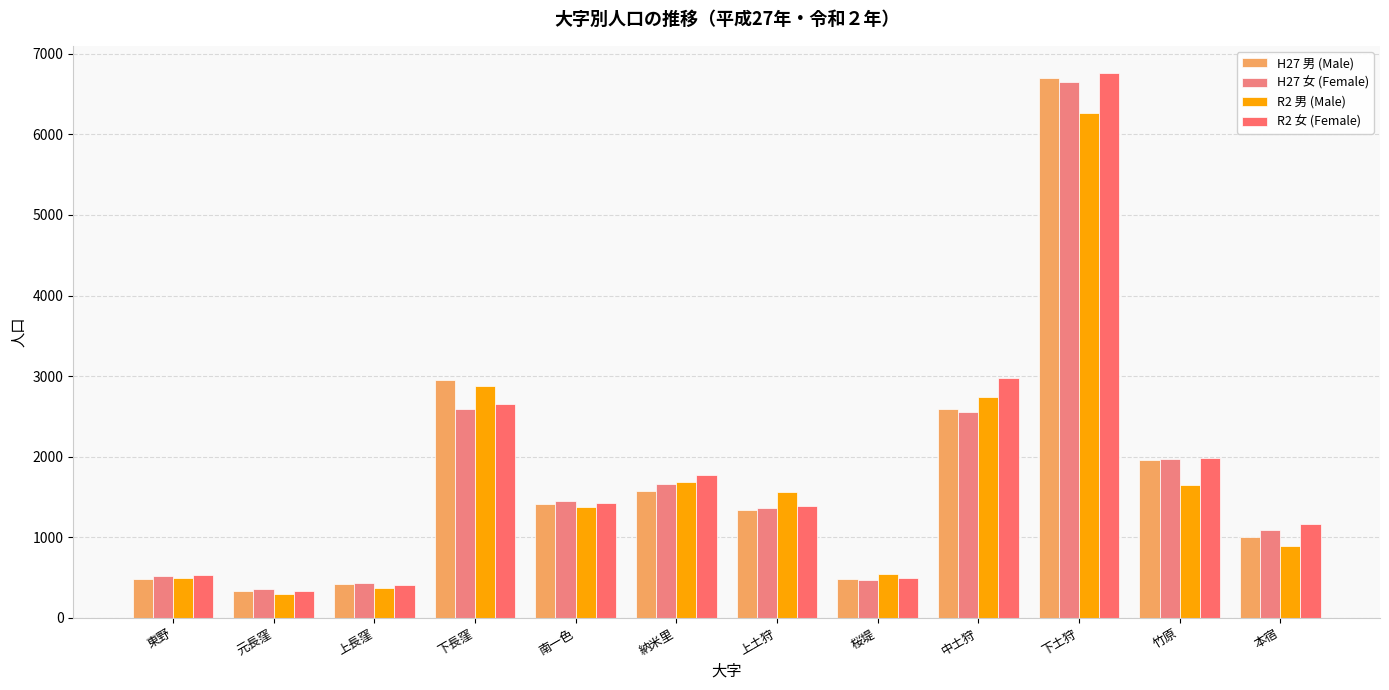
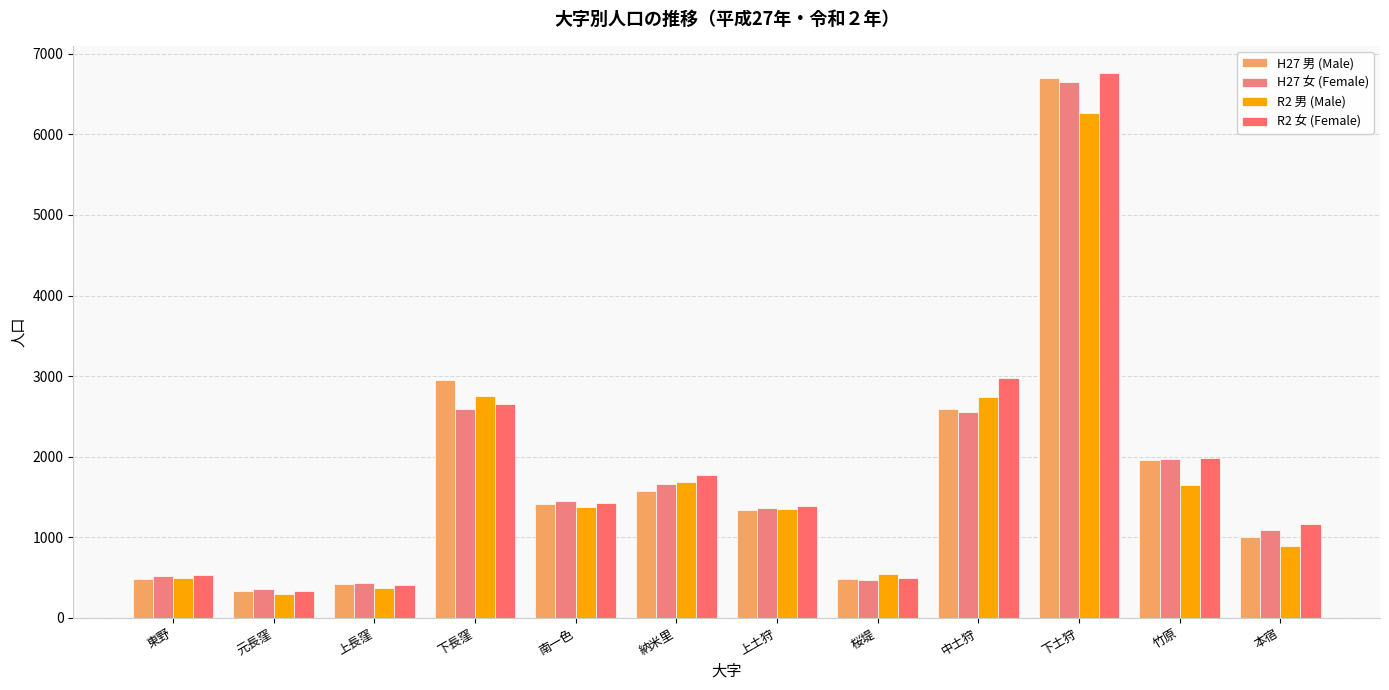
R2 男 (Male), 下長窪: 2900 -> 2700
R2 男 (Male), 上土狩: 1600 -> 1400
